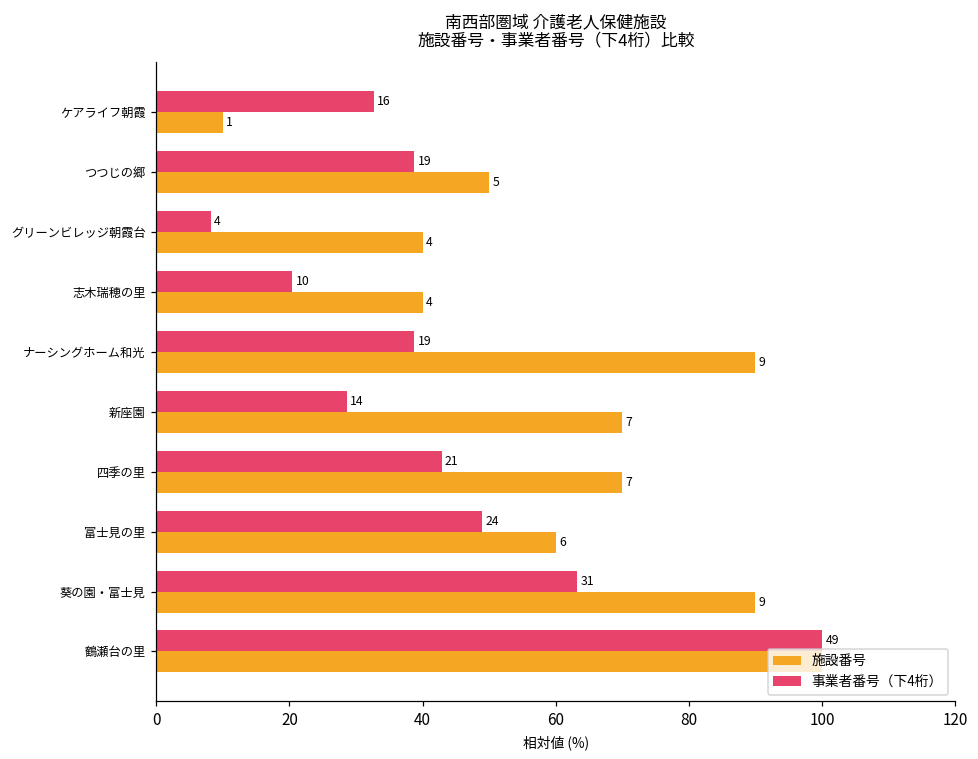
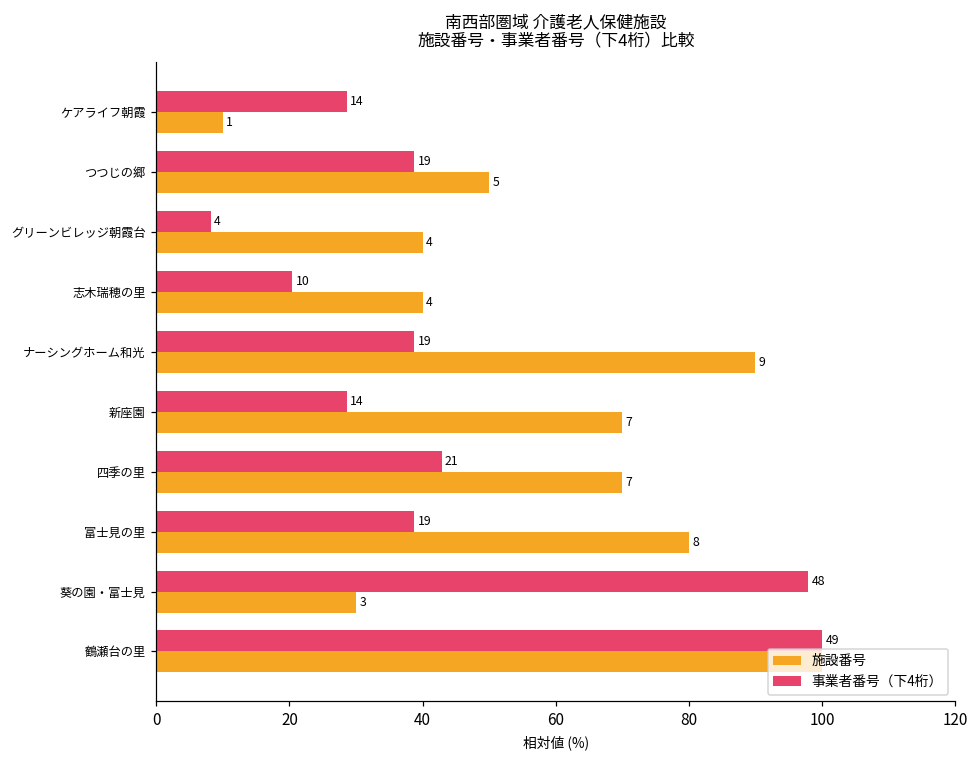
事業者番号（下4桁）, ケアライフ朝霞: 16 -> 14
事業者番号（下4桁）, 富士見の里: 24 -> 19
施設番号, 富士見の里: 6 -> 8
事業者番号（下4桁）, 葵の園・富士見: 31 -> 48
施設番号, 葵の園・富士見: 9 -> 3
